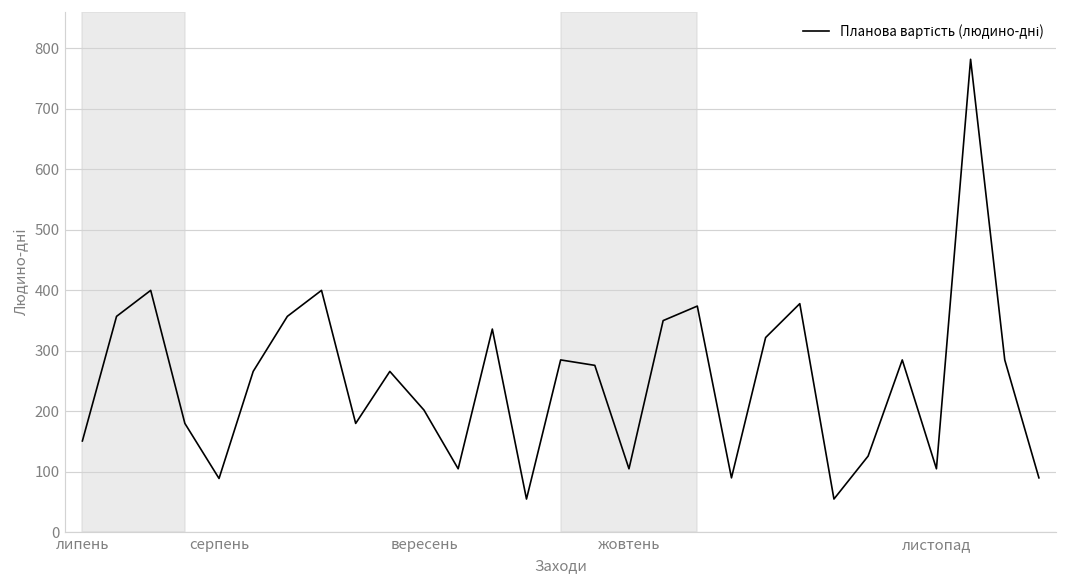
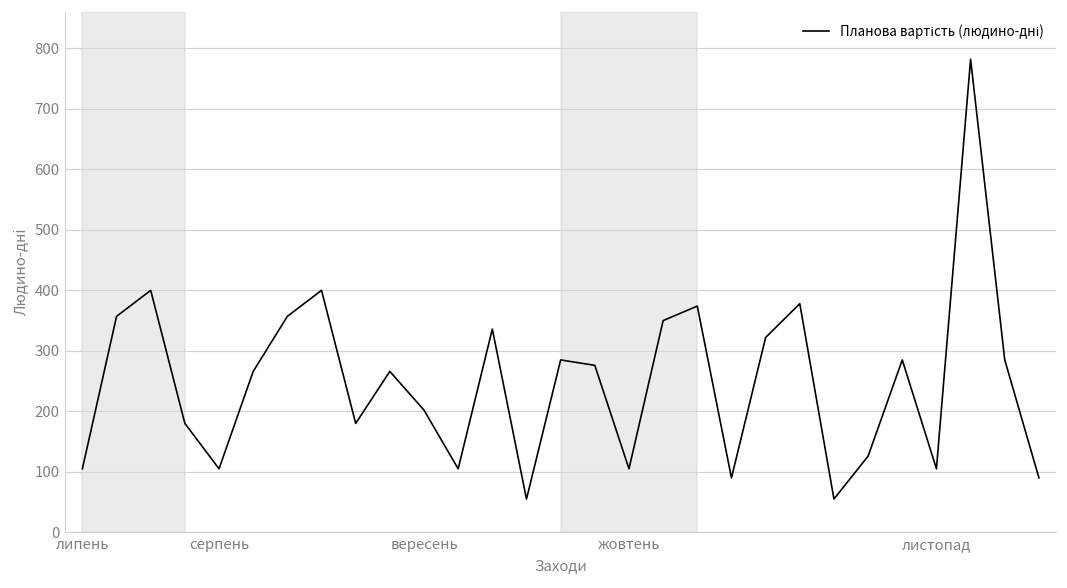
липень: 150 -> 110
серпень: 90 -> 110
